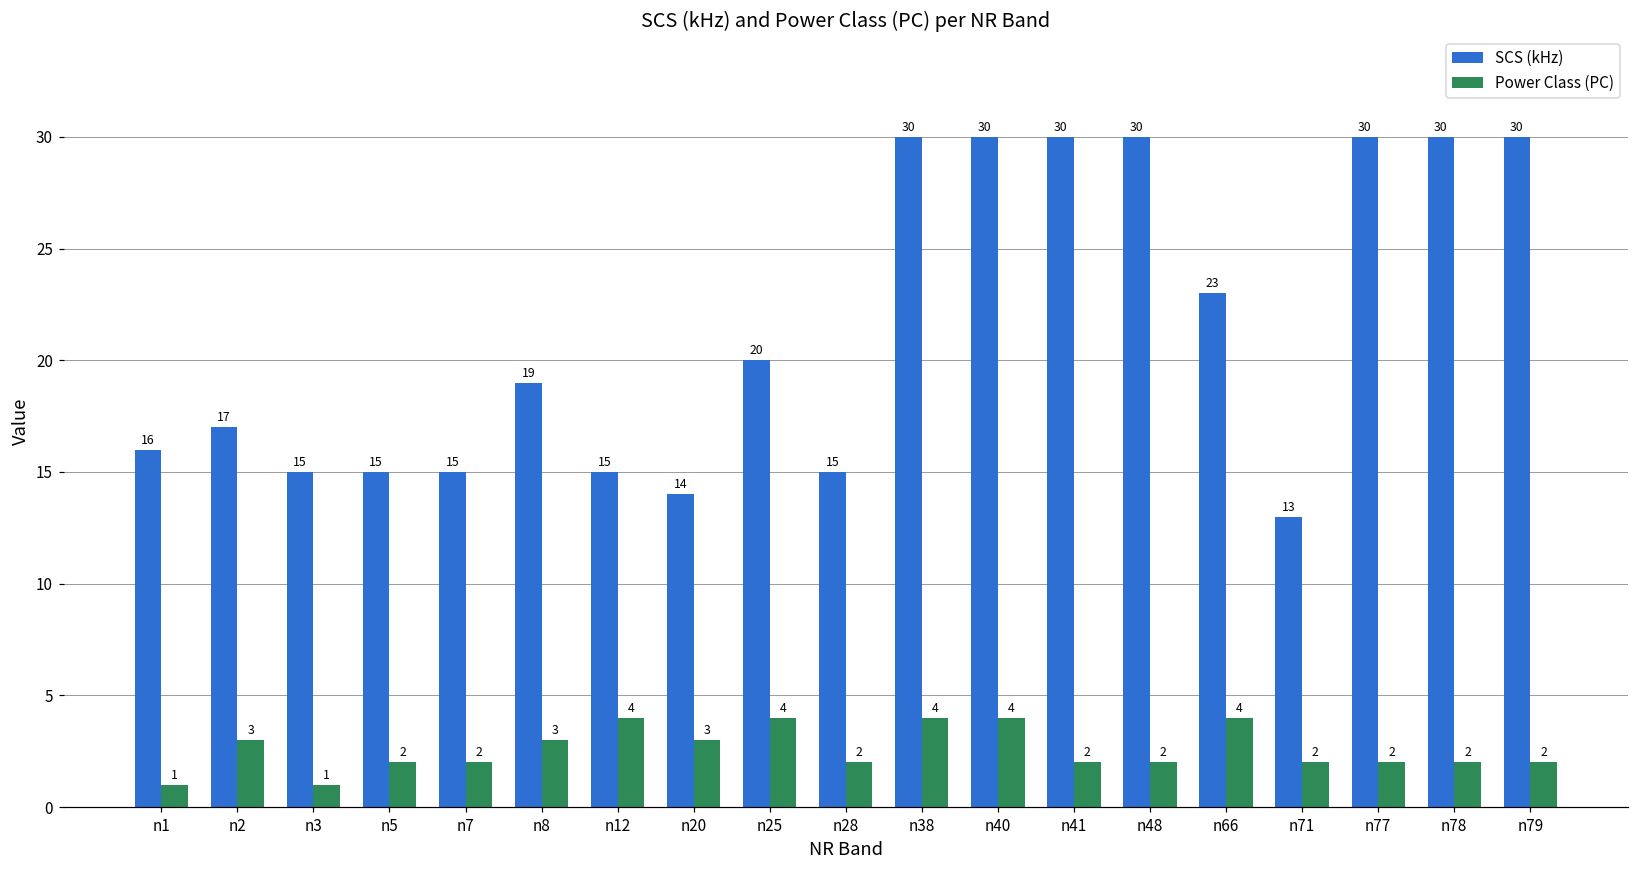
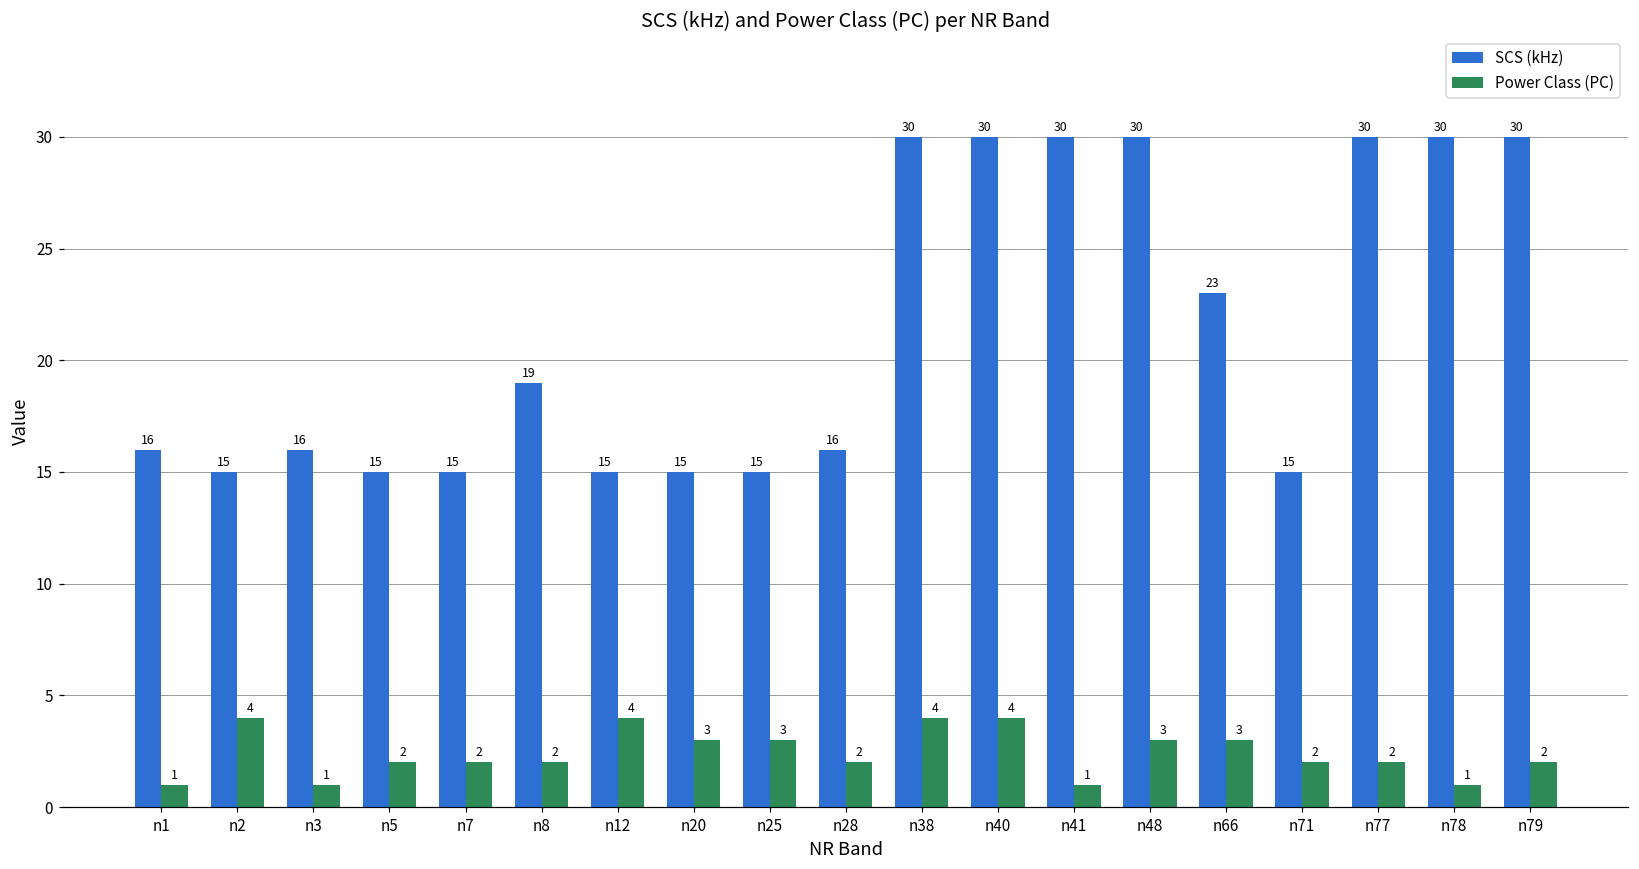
SCS (kHz), n2: 17 -> 15
Power Class (PC), n2: 3 -> 4
SCS (kHz), n3: 15 -> 16
Power Class (PC), n8: 3 -> 2
SCS (kHz), n20: 14 -> 15
SCS (kHz), n25: 20 -> 15
Power Class (PC), n25: 4 -> 3
SCS (kHz), n28: 15 -> 16
Power Class (PC), n41: 2 -> 1
Power Class (PC), n48: 2 -> 3
Power Class (PC), n66: 4 -> 3
SCS (kHz), n71: 13 -> 15
Power Class (PC), n78: 2 -> 1
